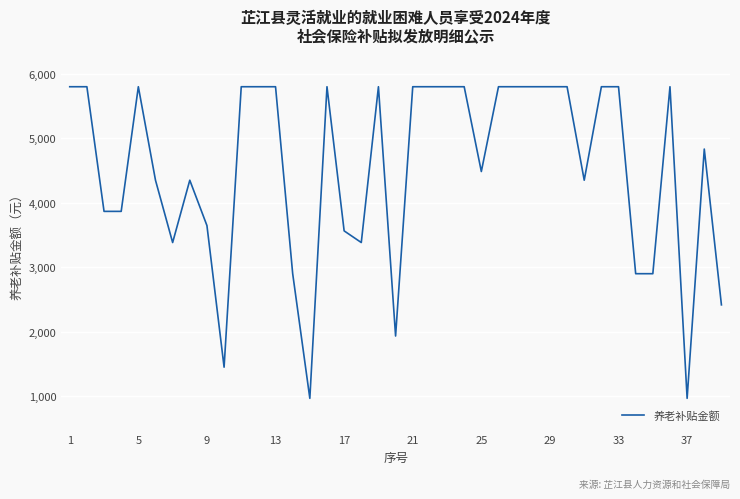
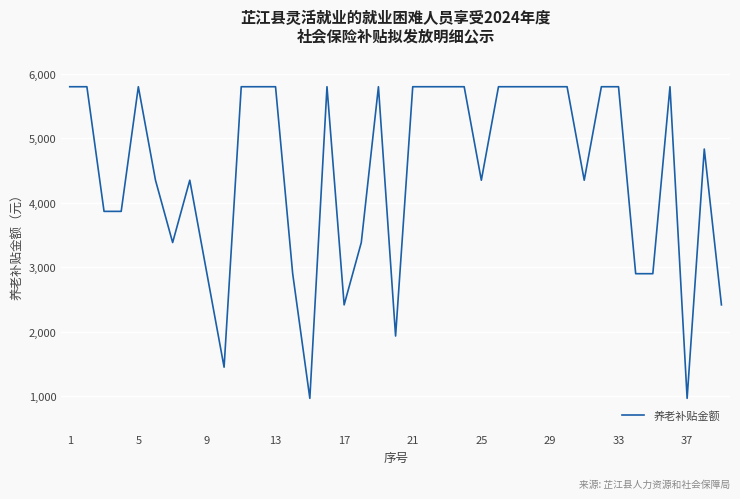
9: 3,600 -> 2,900
17: 3,600 -> 2,400
25: 4,500 -> 4,300
